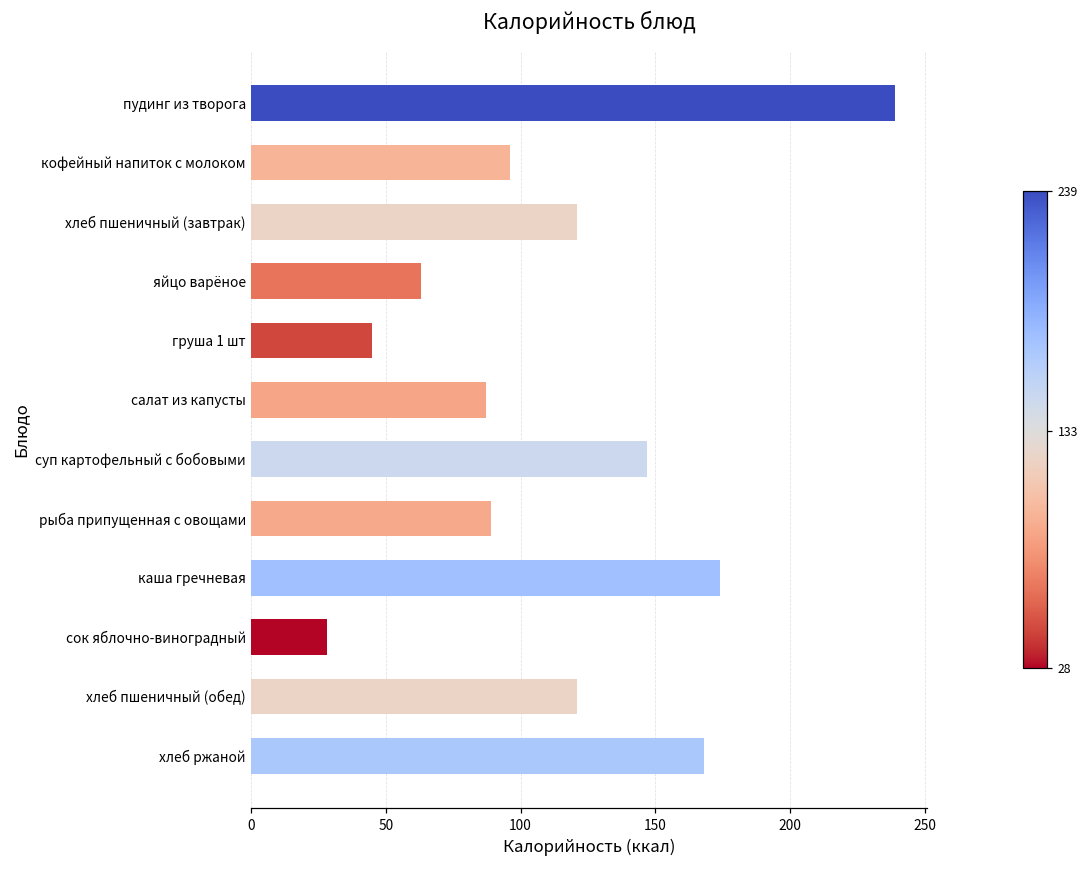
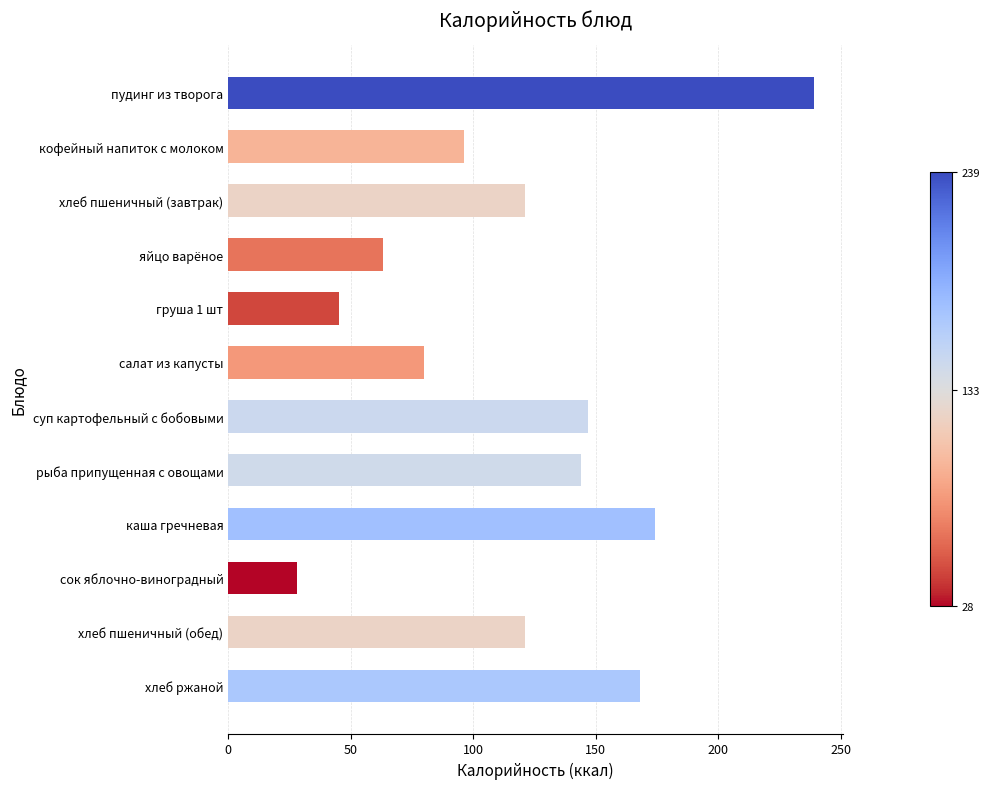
салат из капусты: 87 -> 80
рыба припущенная с овощами: 89 -> 144
